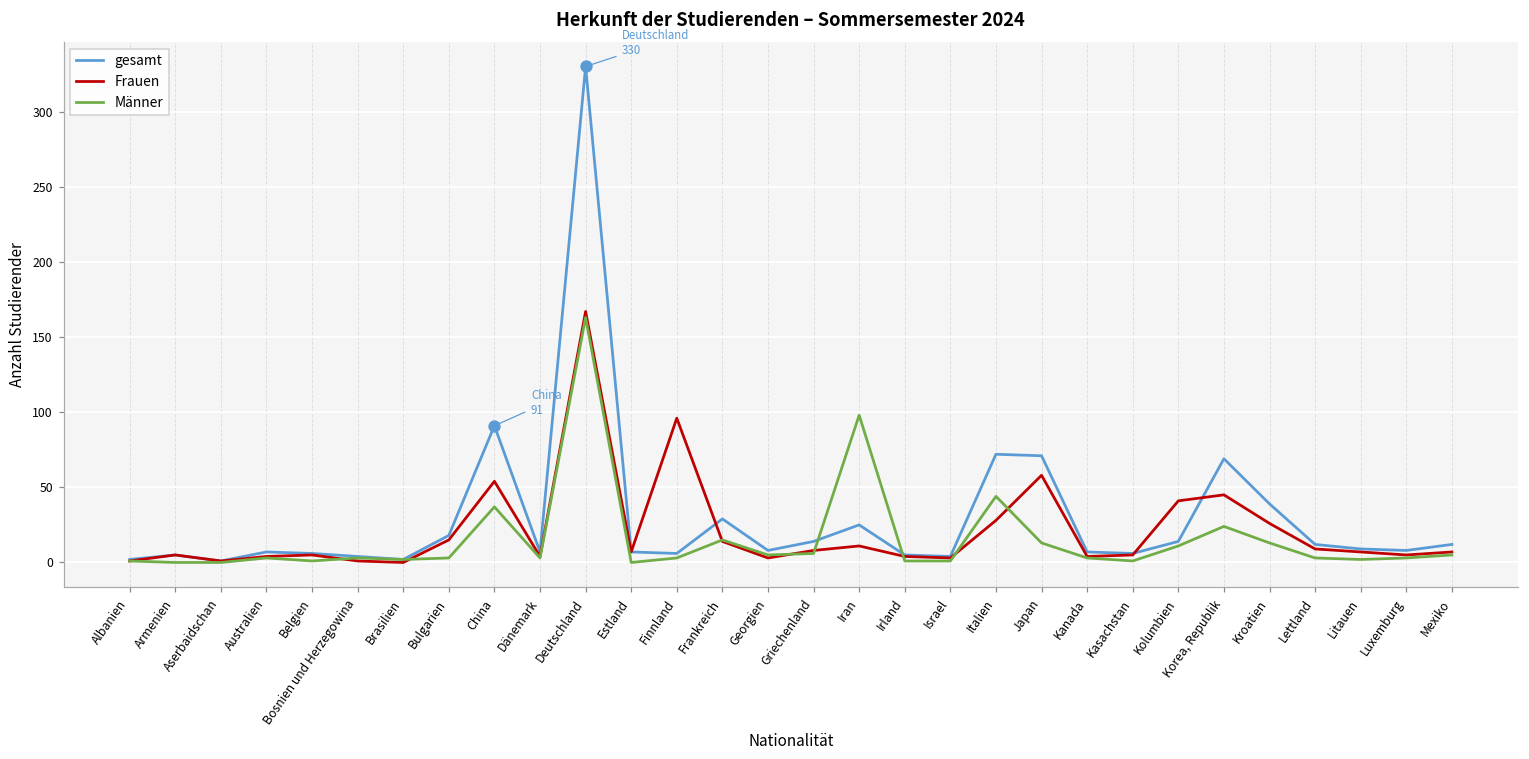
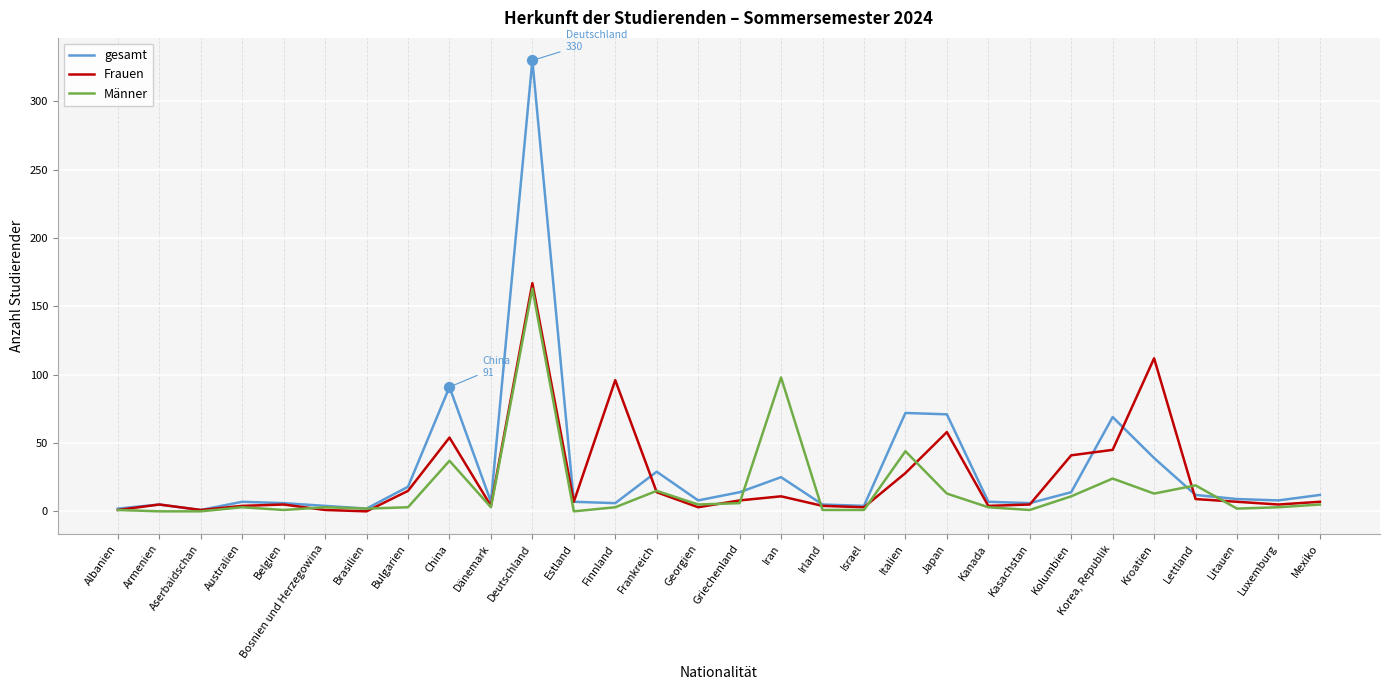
Frauen, Kroatien: 26 -> 112
Männer, Lettland: 3 -> 19
